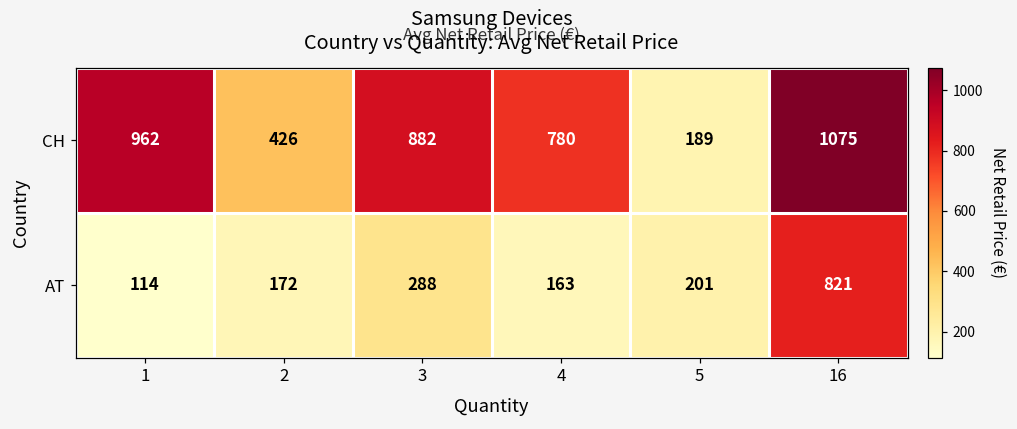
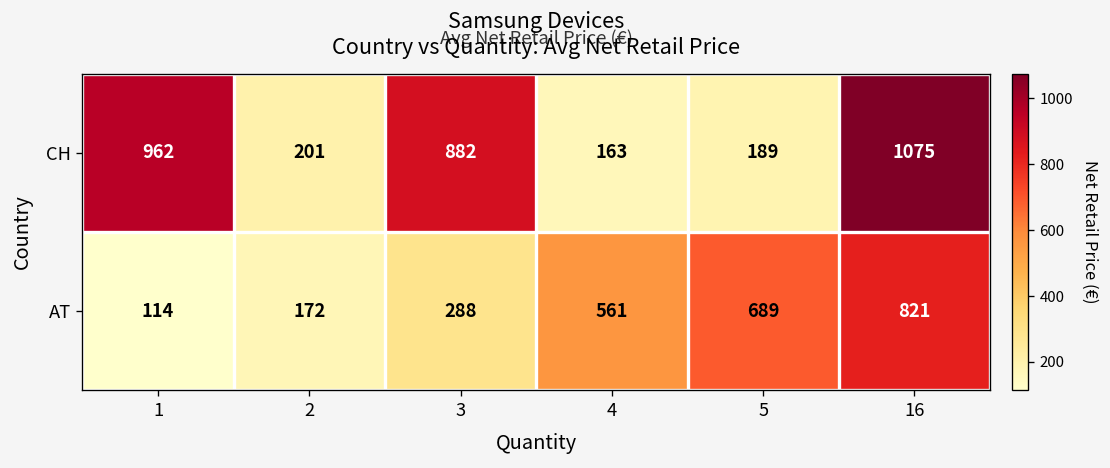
CH, 2: 426 -> 201
CH, 4: 780 -> 163
AT, 4: 163 -> 561
AT, 5: 201 -> 689
